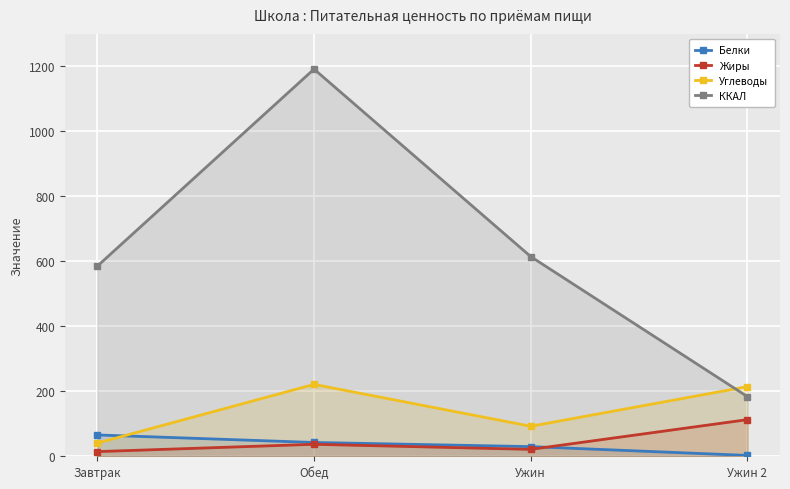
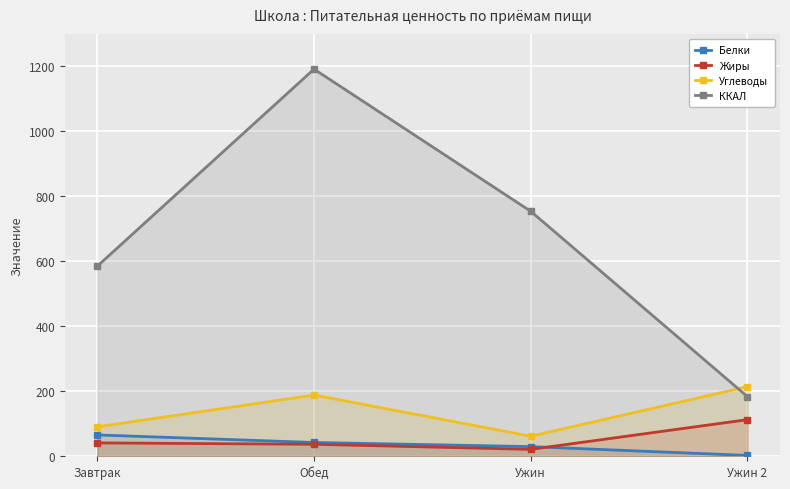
Жиры, Завтрак: 10 -> 40
Углеводы, Завтрак: 40 -> 90
Углеводы, Обед: 220 -> 190
Углеводы, Ужин: 90 -> 60
ККАЛ, Ужин: 610 -> 750
